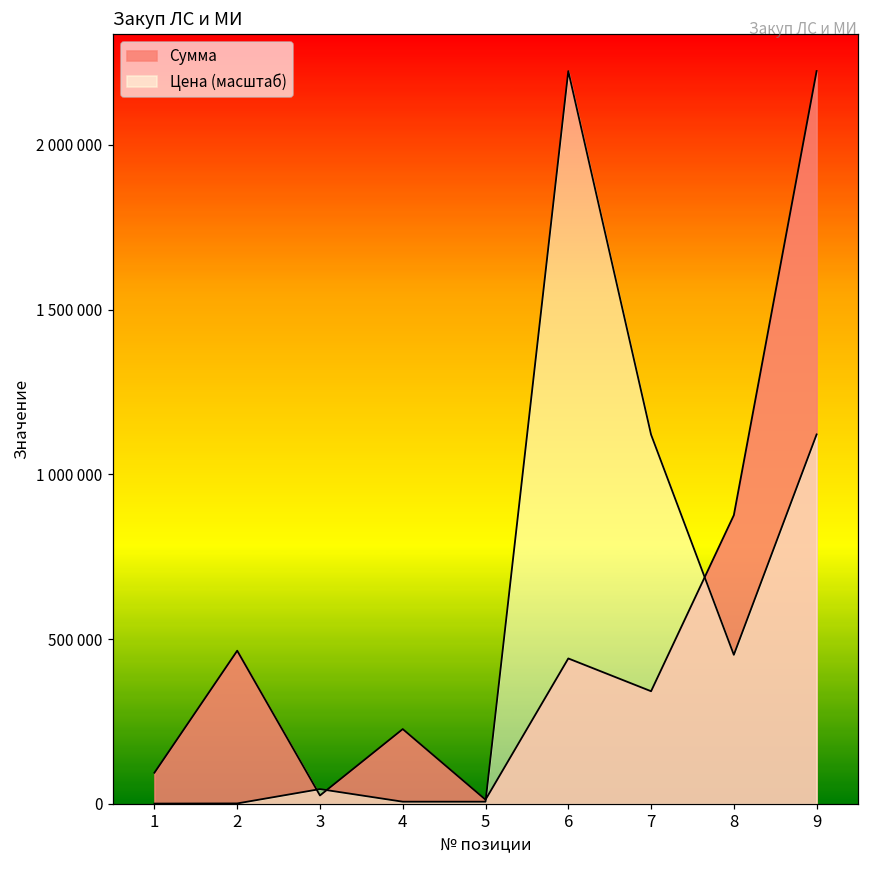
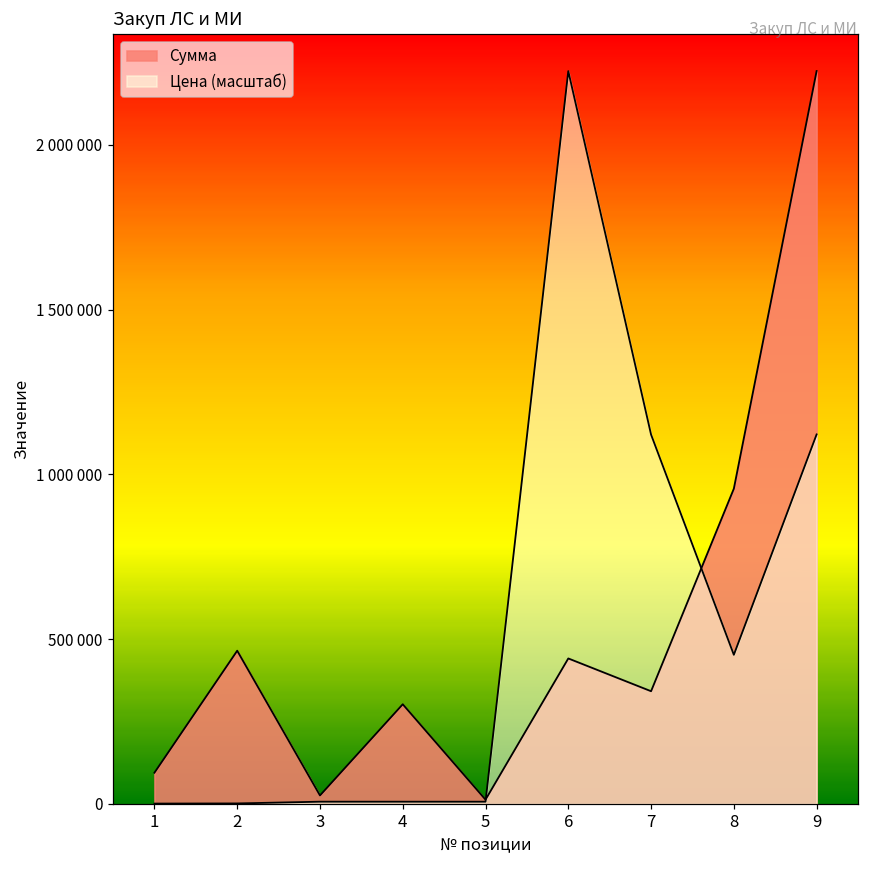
Цена (масштаб), 3: 40000 -> 10000
Сумма, 4: 230000 -> 300000
Сумма, 8: 880000 -> 960000
